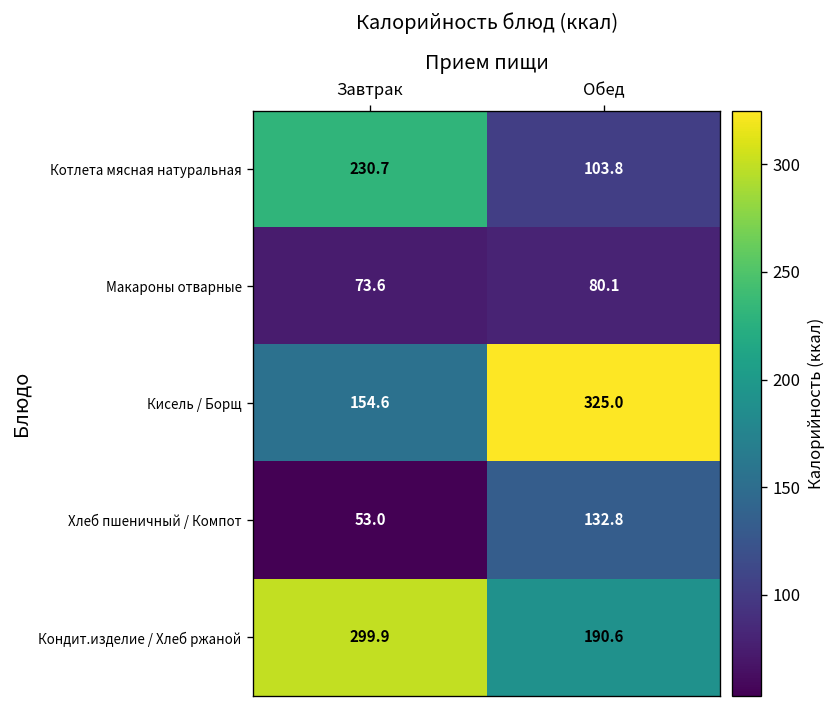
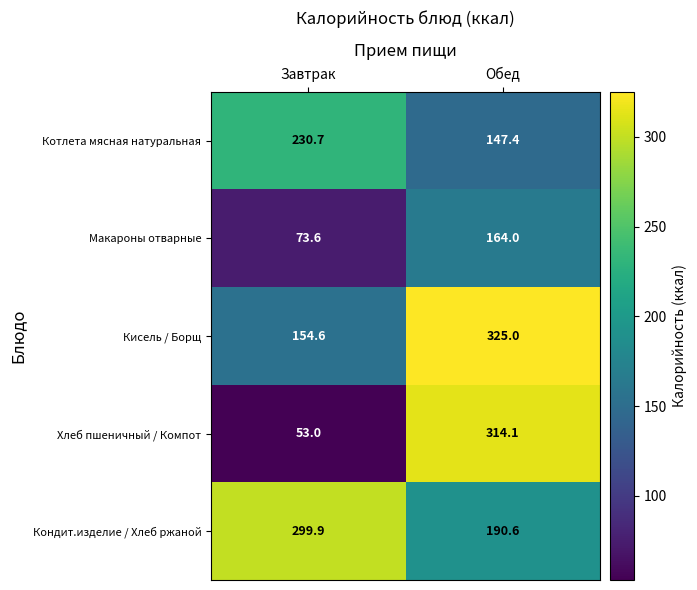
Котлета мясная натуральная, Обед: 103.8 -> 147.4
Макароны отварные, Обед: 80.1 -> 164.0
Хлеб пшеничный / Компот, Обед: 132.8 -> 314.1
